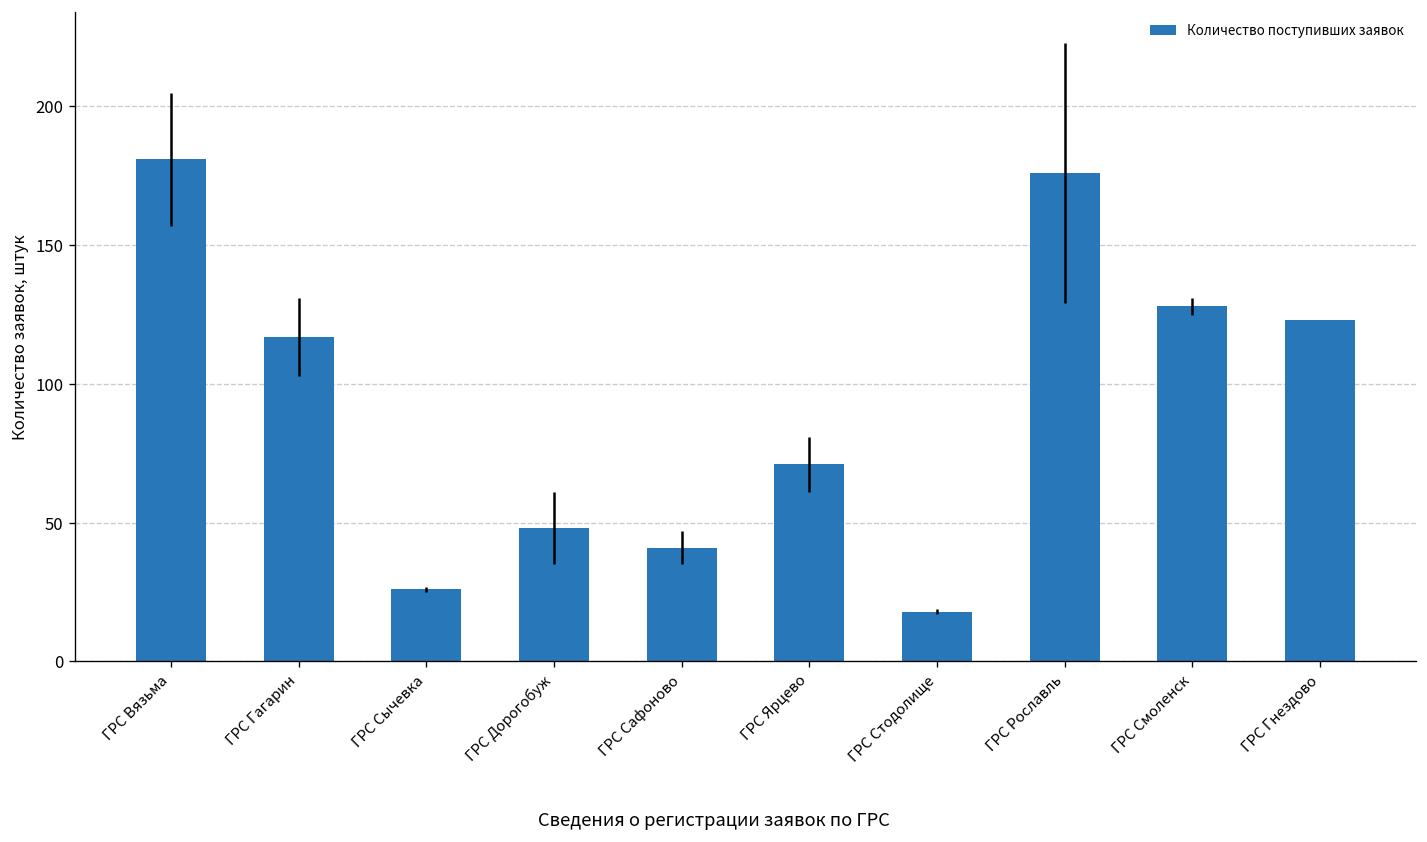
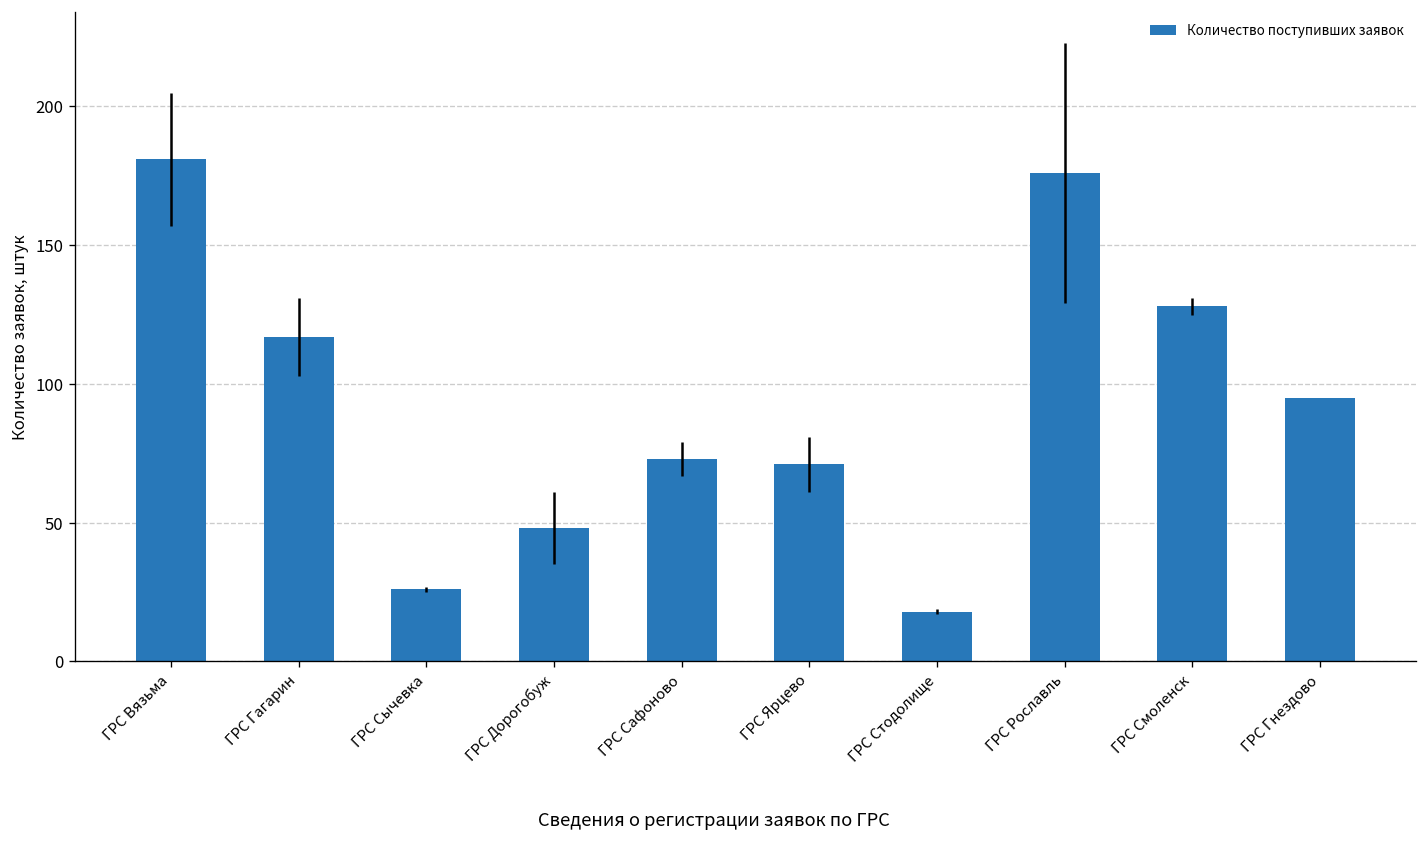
ГРС Сафоново: 41 -> 73
ГРС Гнездово: 123 -> 95
